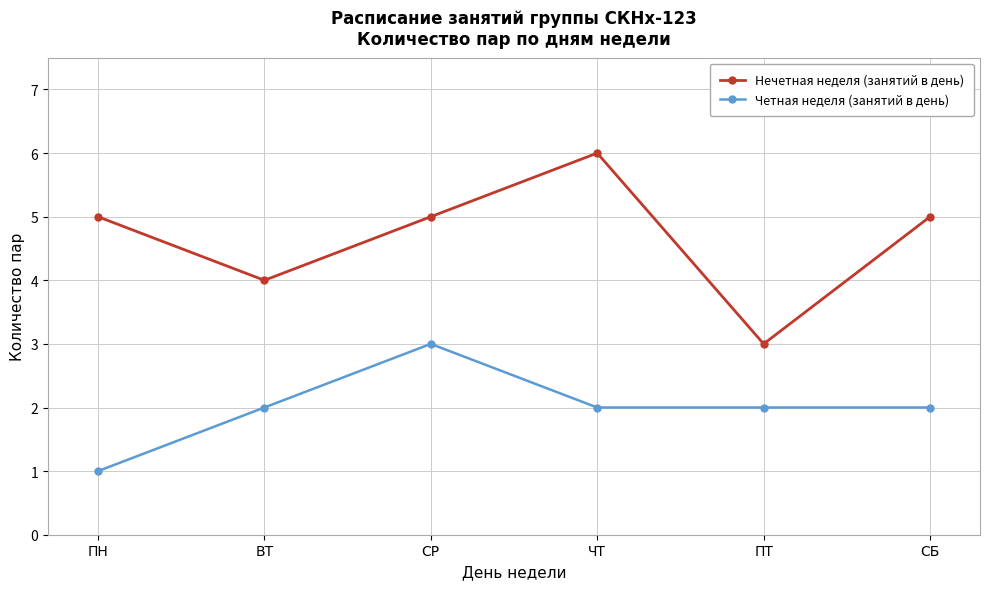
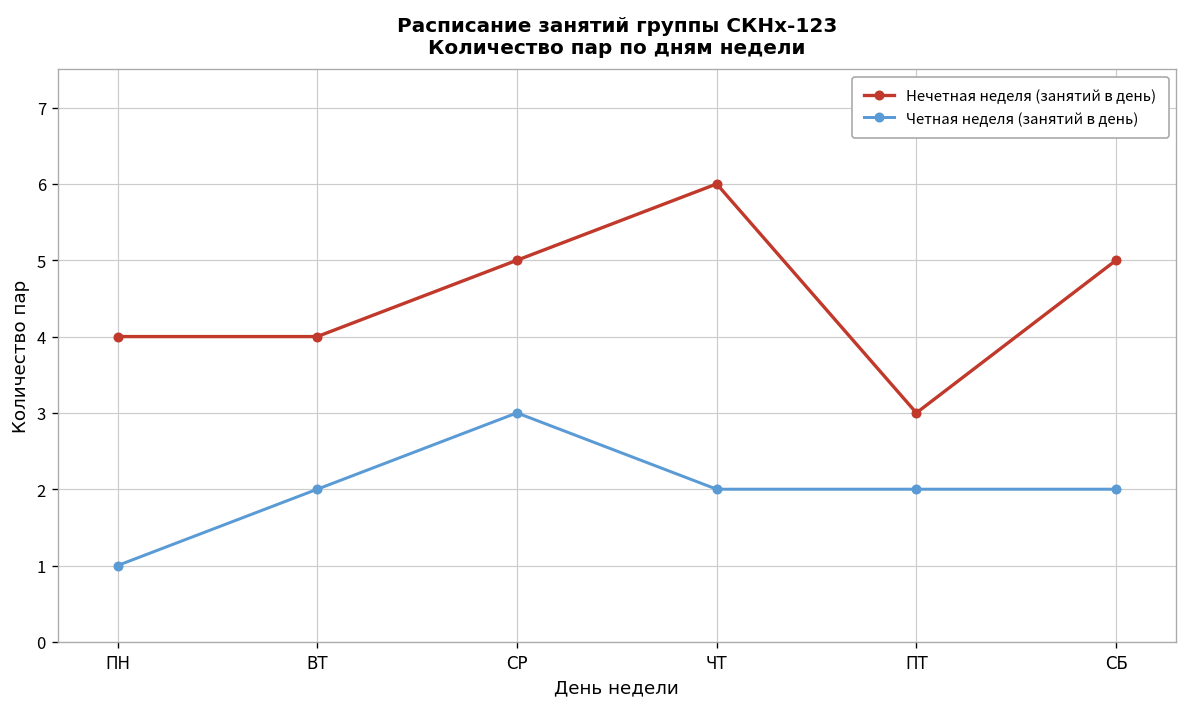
Нечетная неделя (занятий в день), ПН: 5 -> 4
